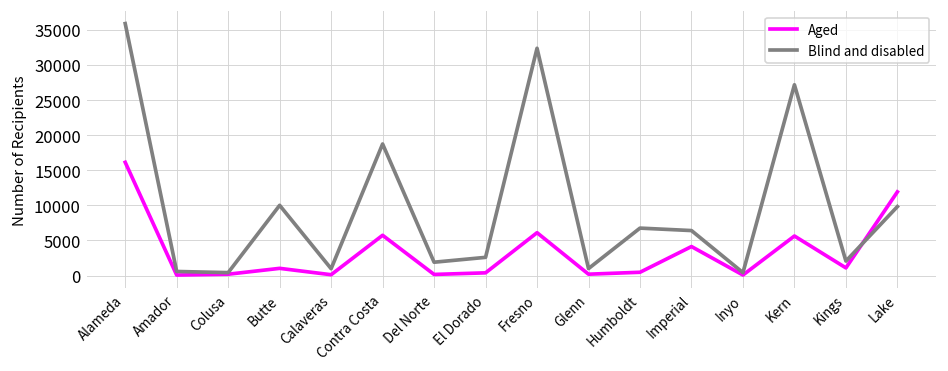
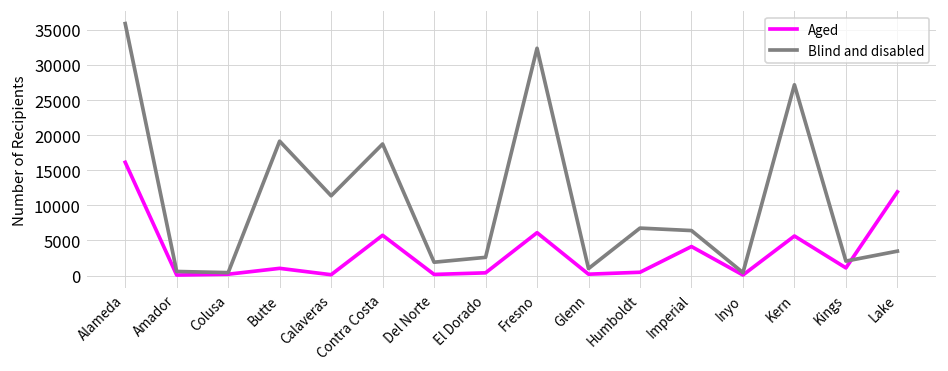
Blind and disabled, Butte: 10000 -> 19000
Blind and disabled, Calaveras: 1000 -> 11000
Blind and disabled, Lake: 10000 -> 3000
